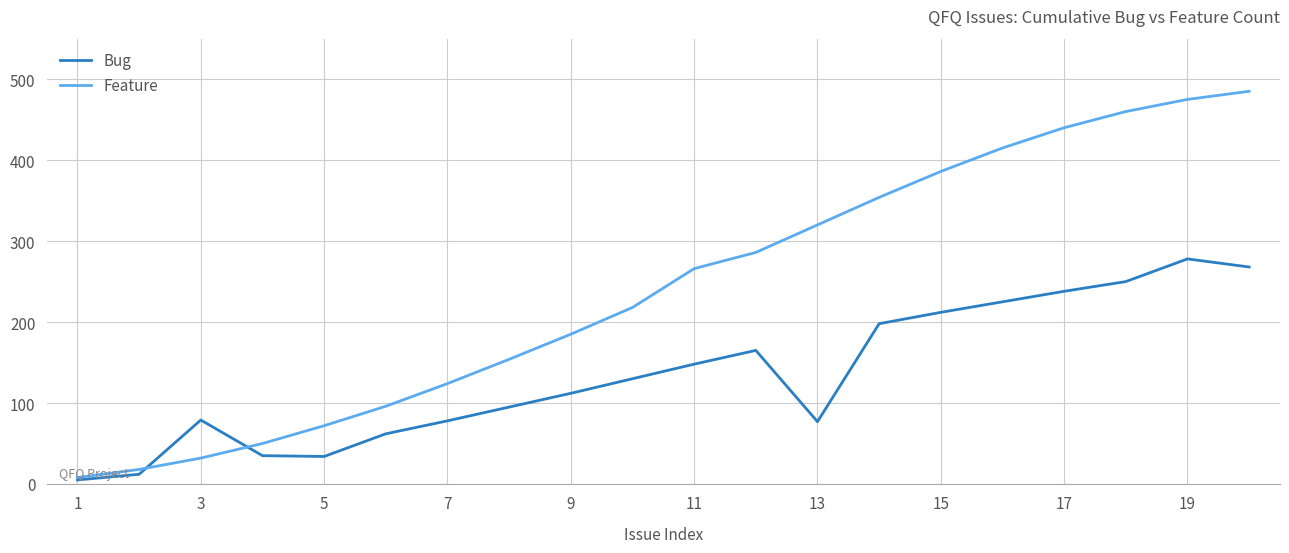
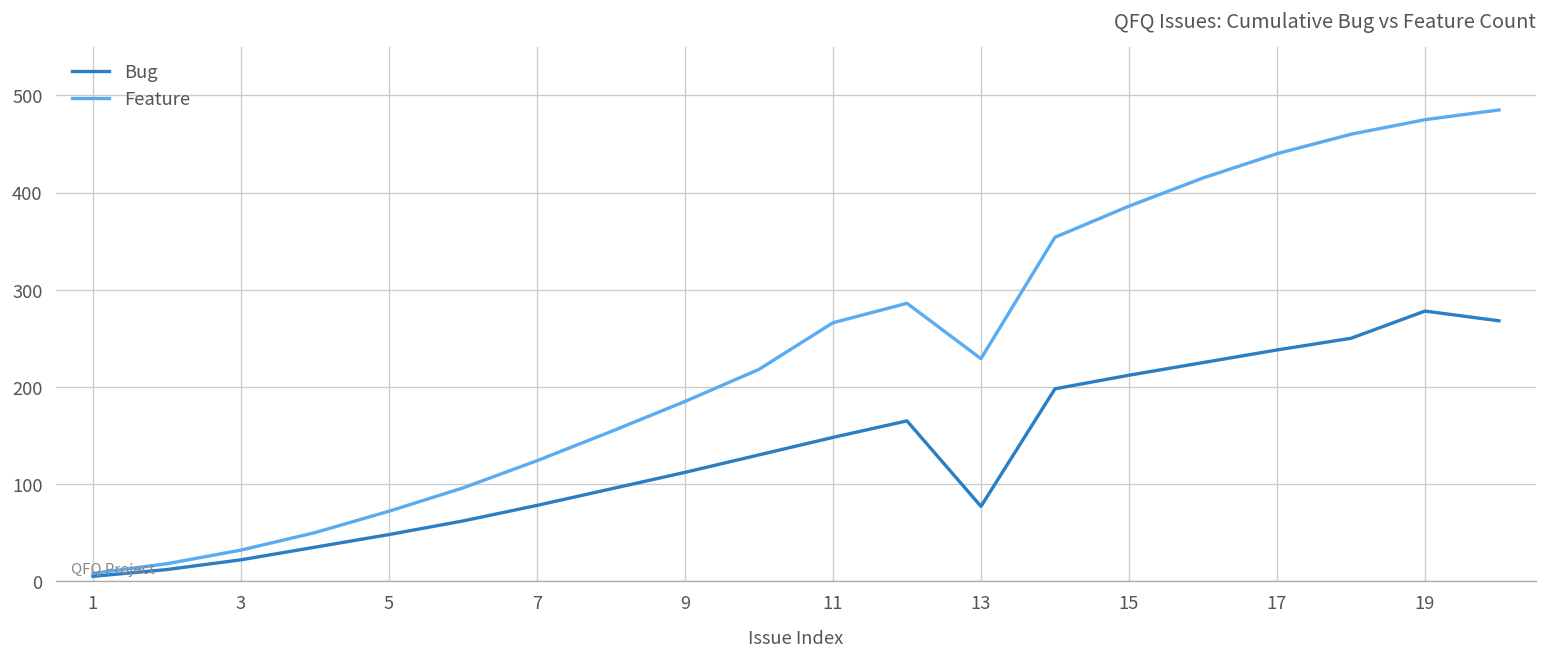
Bug, 3: 80 -> 20
Bug, 5: 30 -> 50
Feature, 13: 320 -> 230
